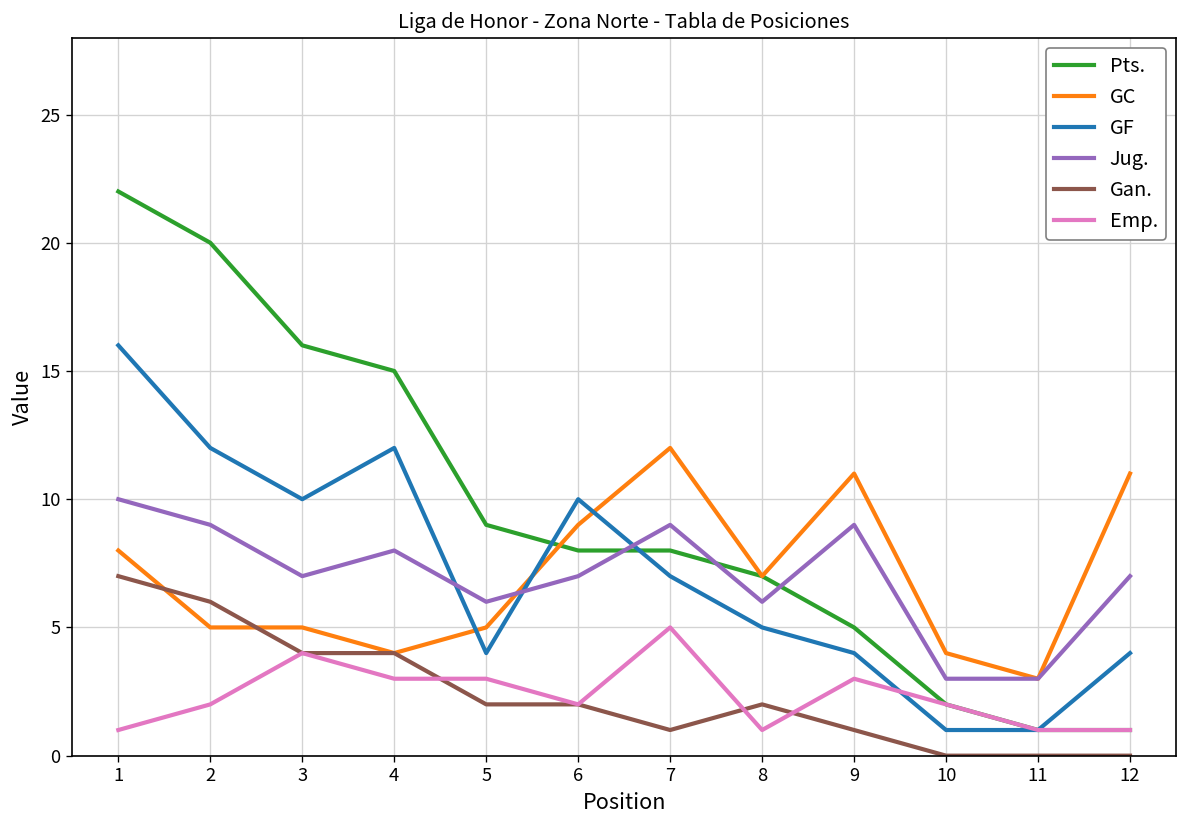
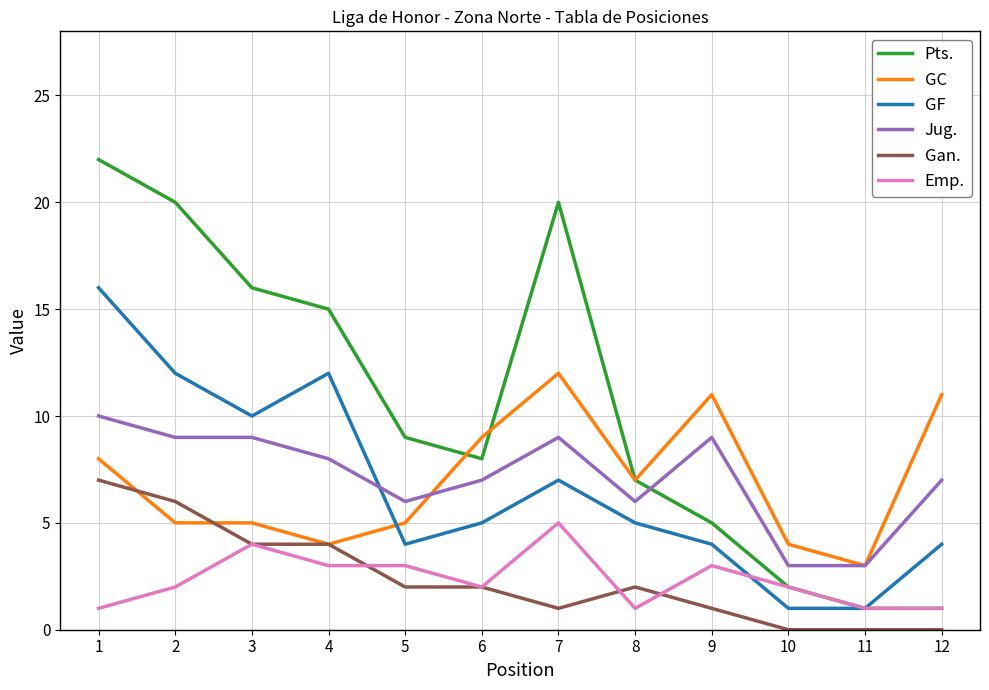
Jug., 3: 7 -> 9
GF, 6: 10 -> 5
Pts., 7: 8 -> 20
